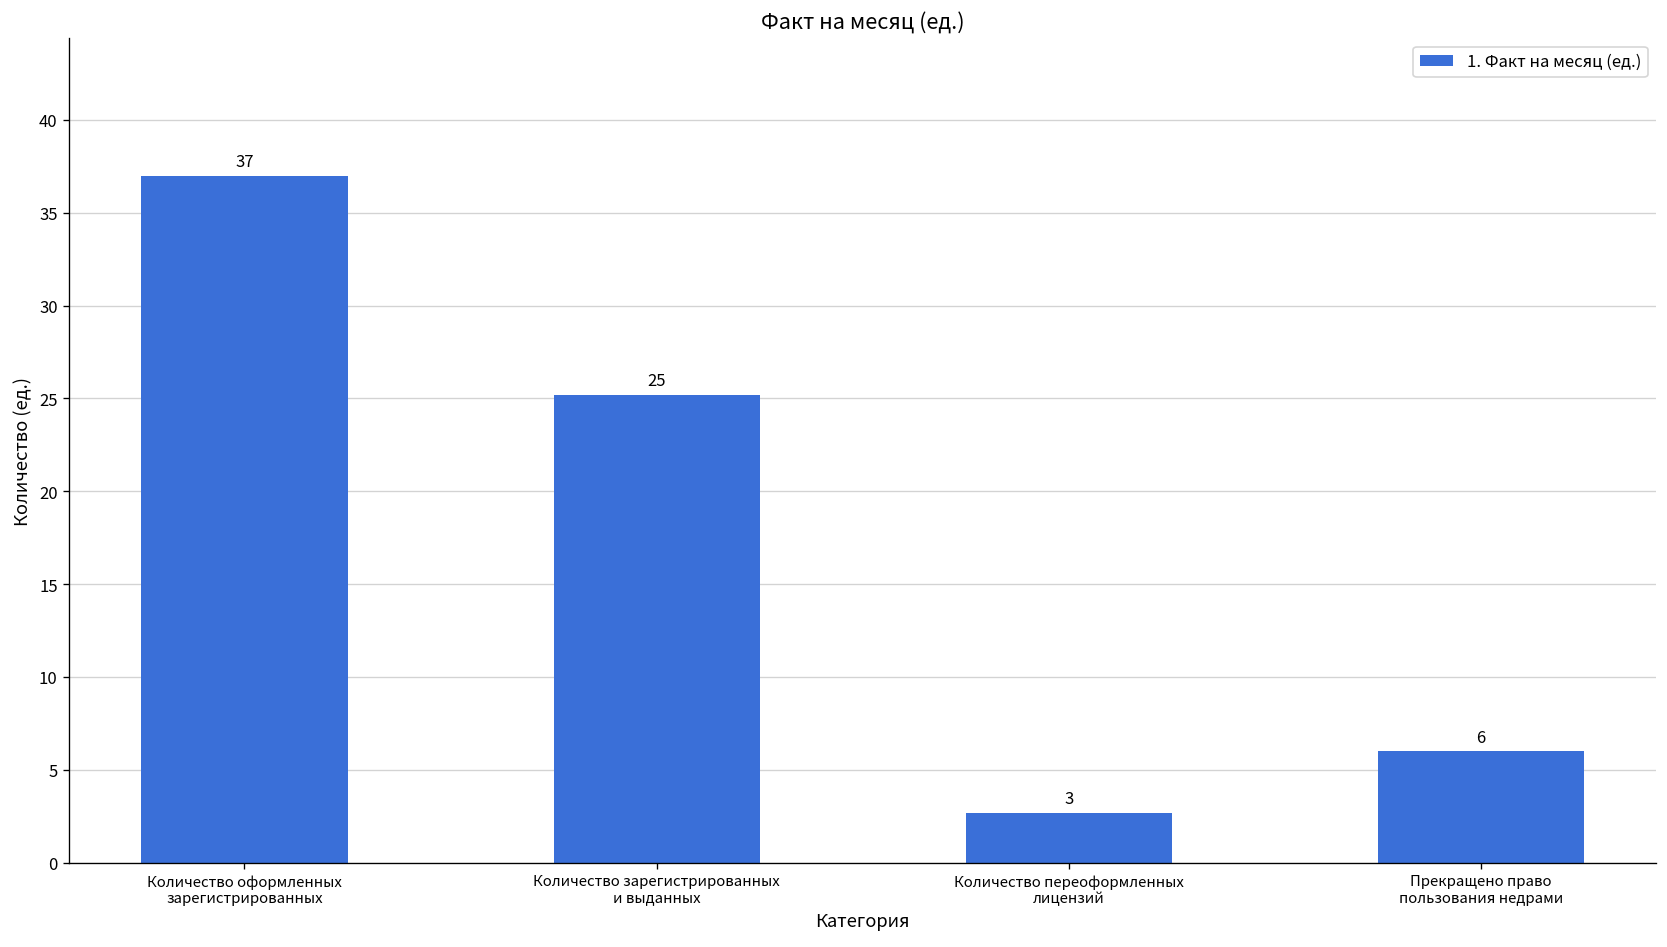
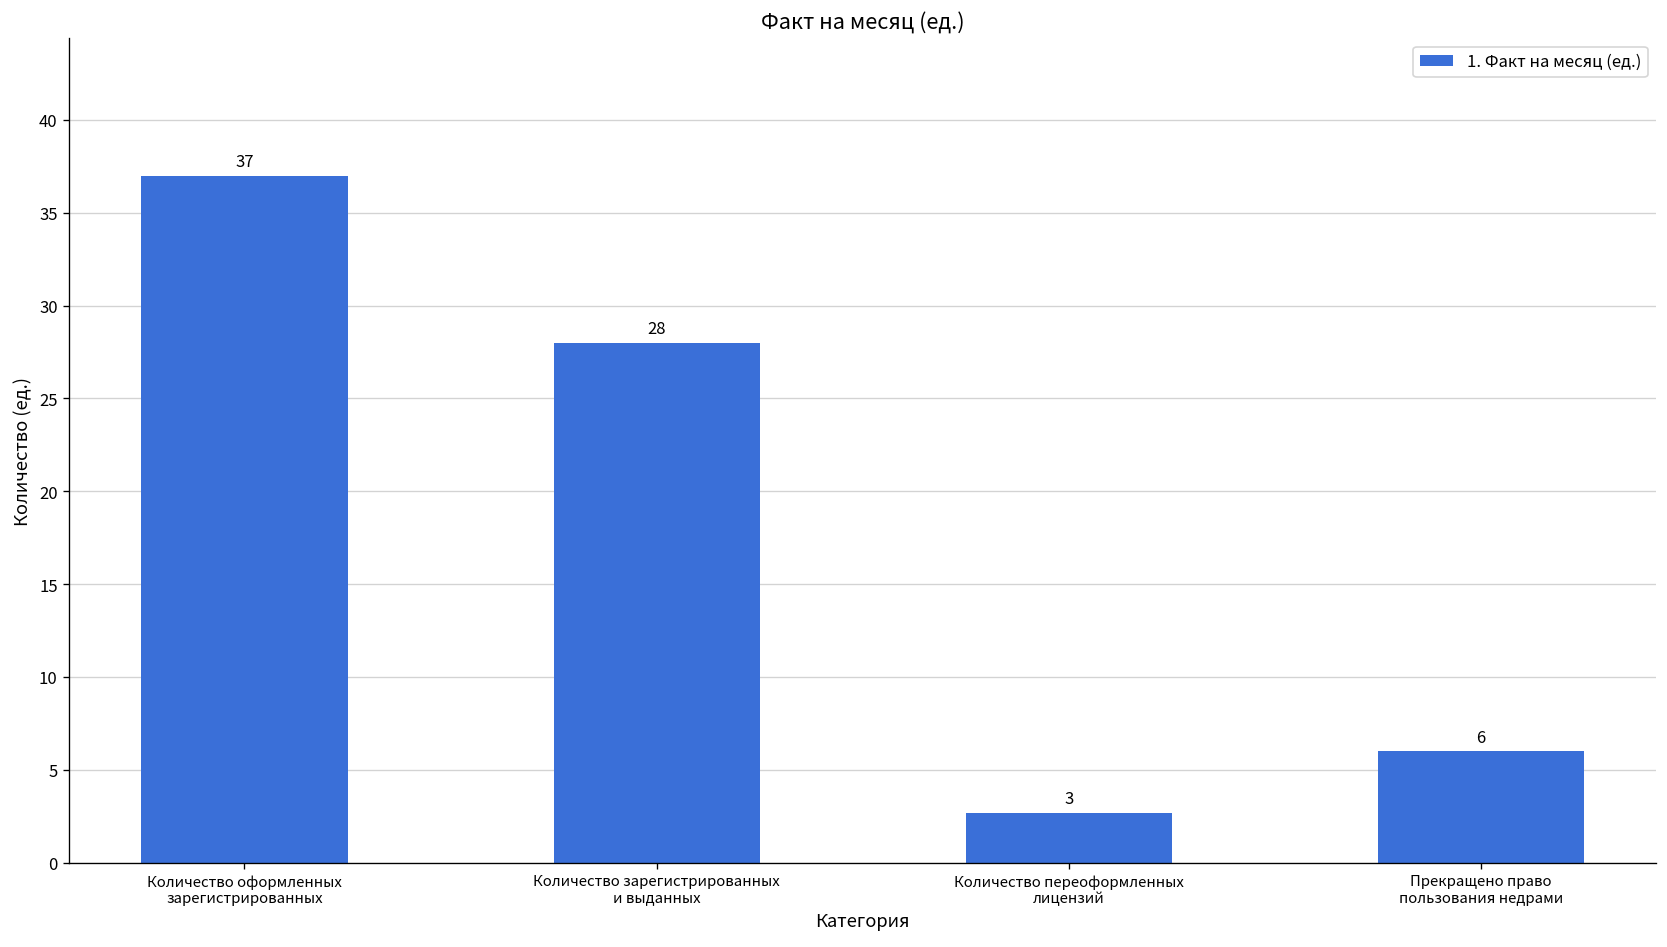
Количество зарегистрированных и выданных: 25 -> 28
